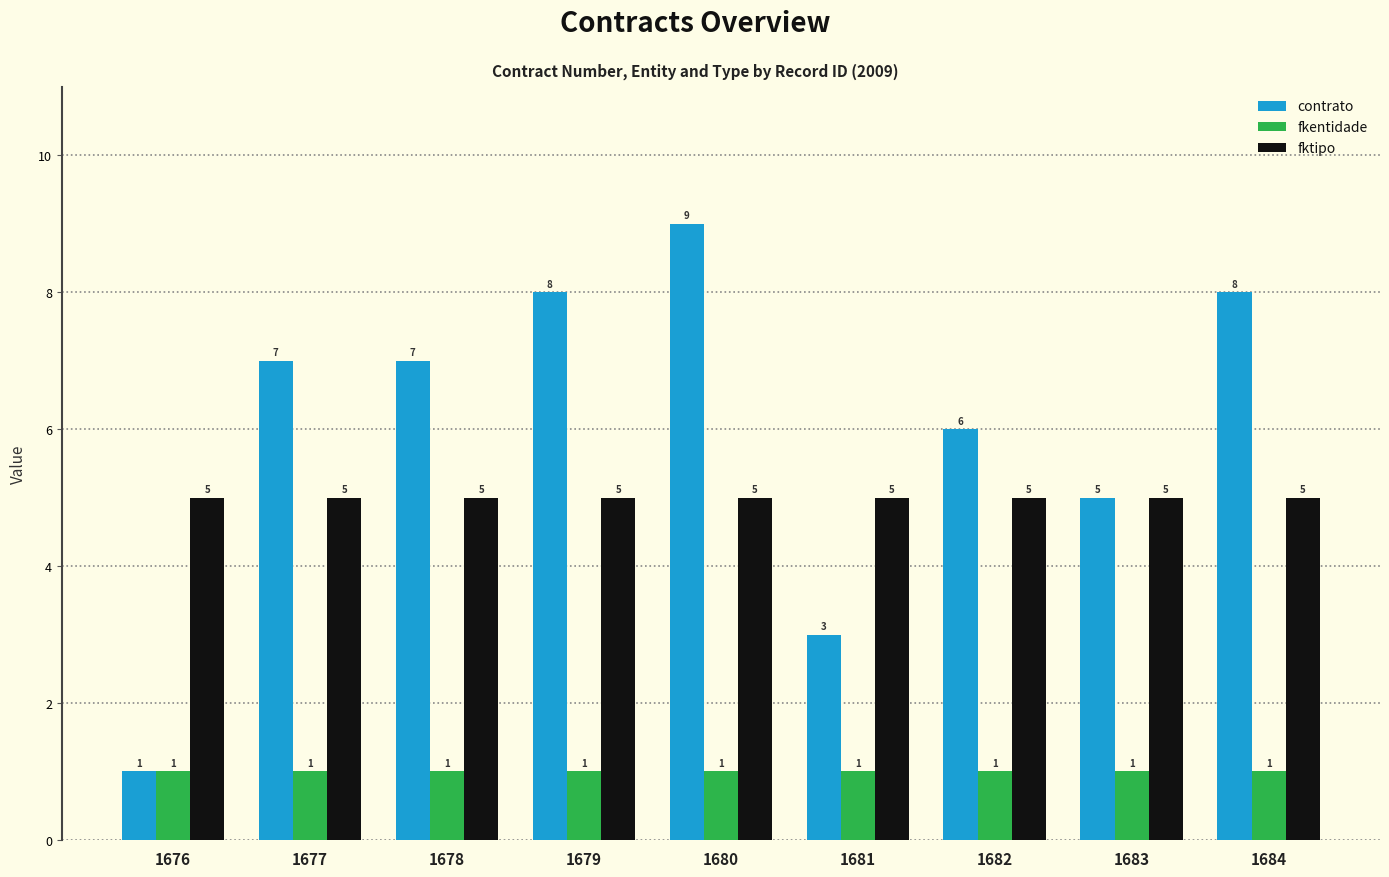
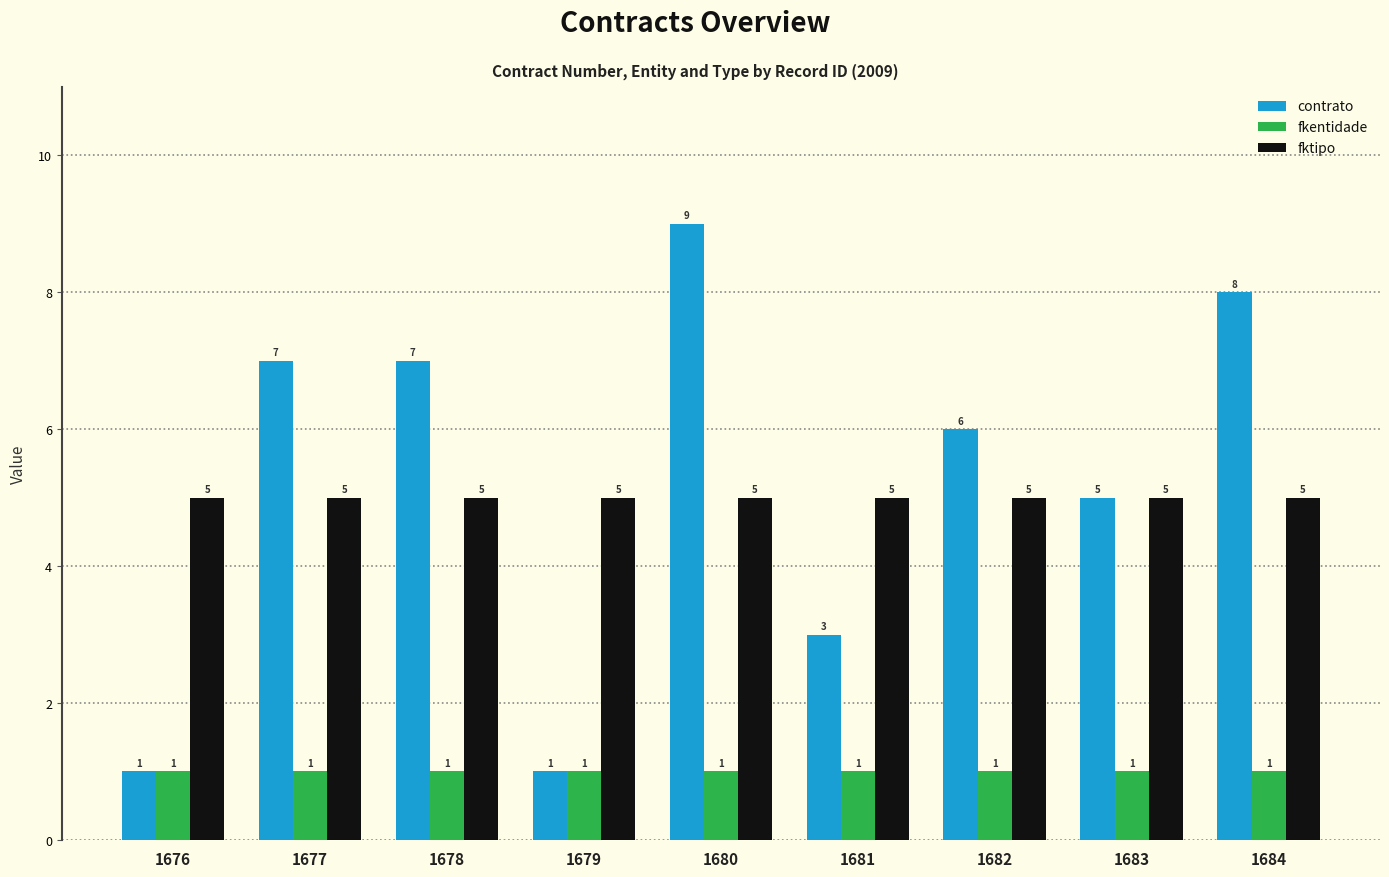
contrato, 1679: 8 -> 1
